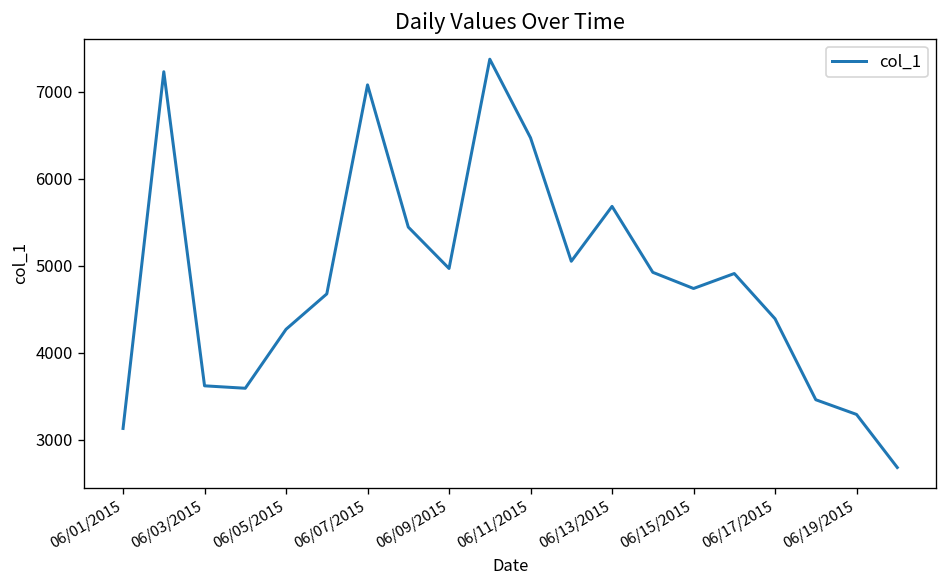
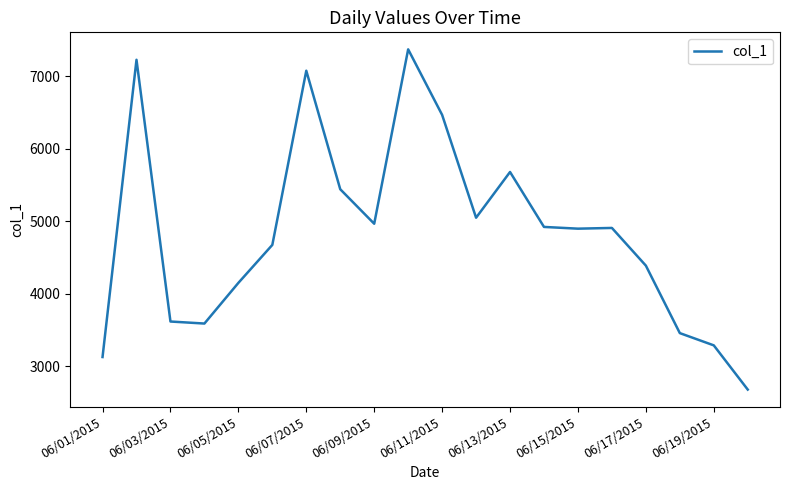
06/05/2015: 4300 -> 4200
06/15/2015: 4700 -> 4900
